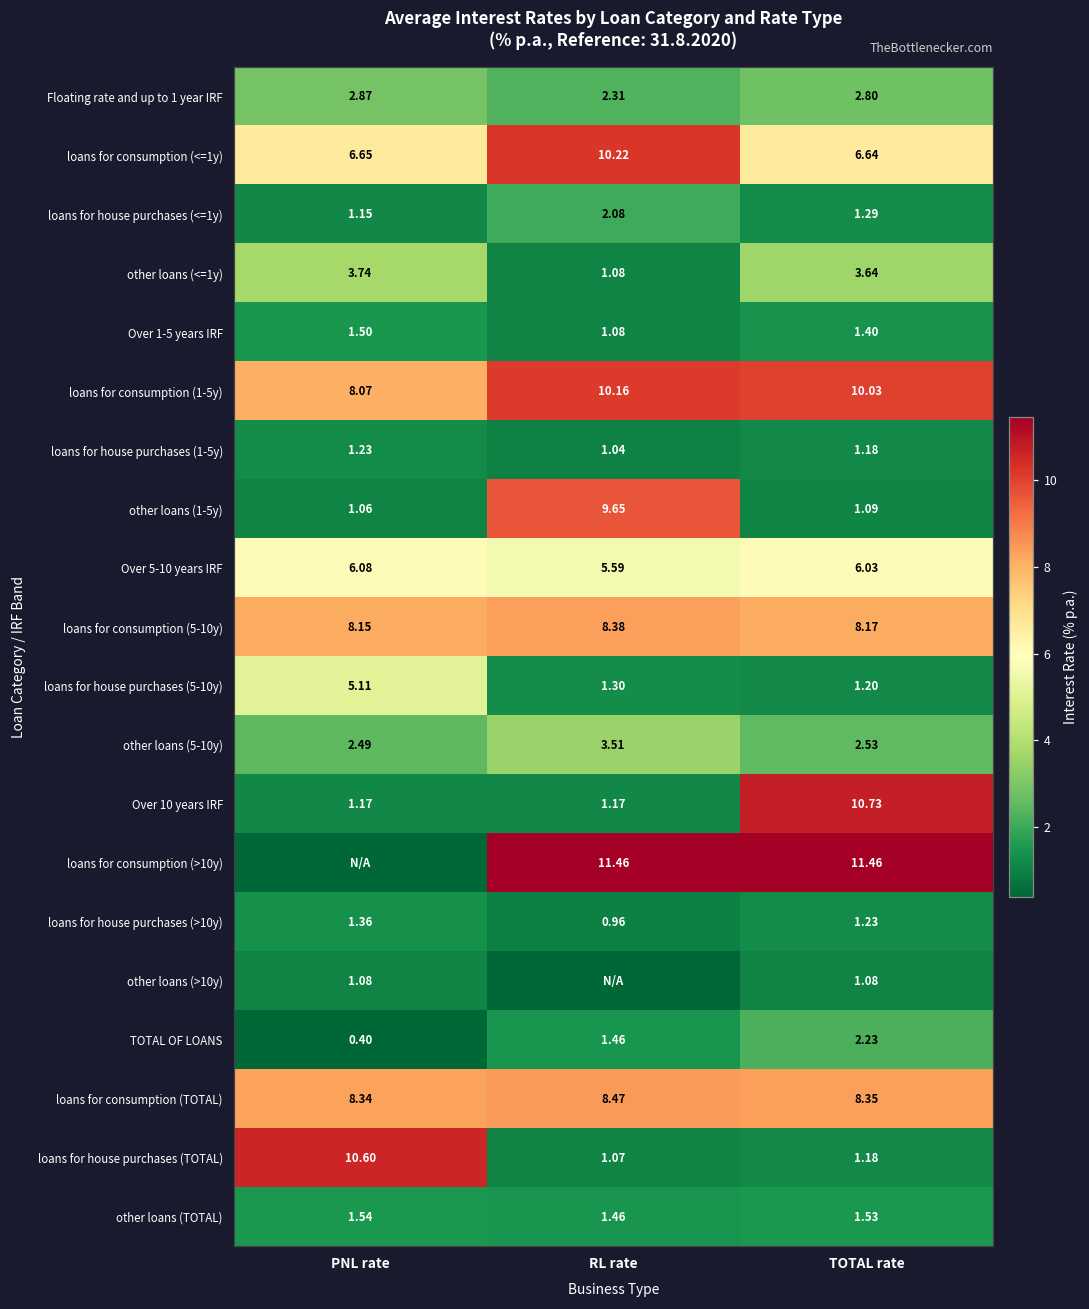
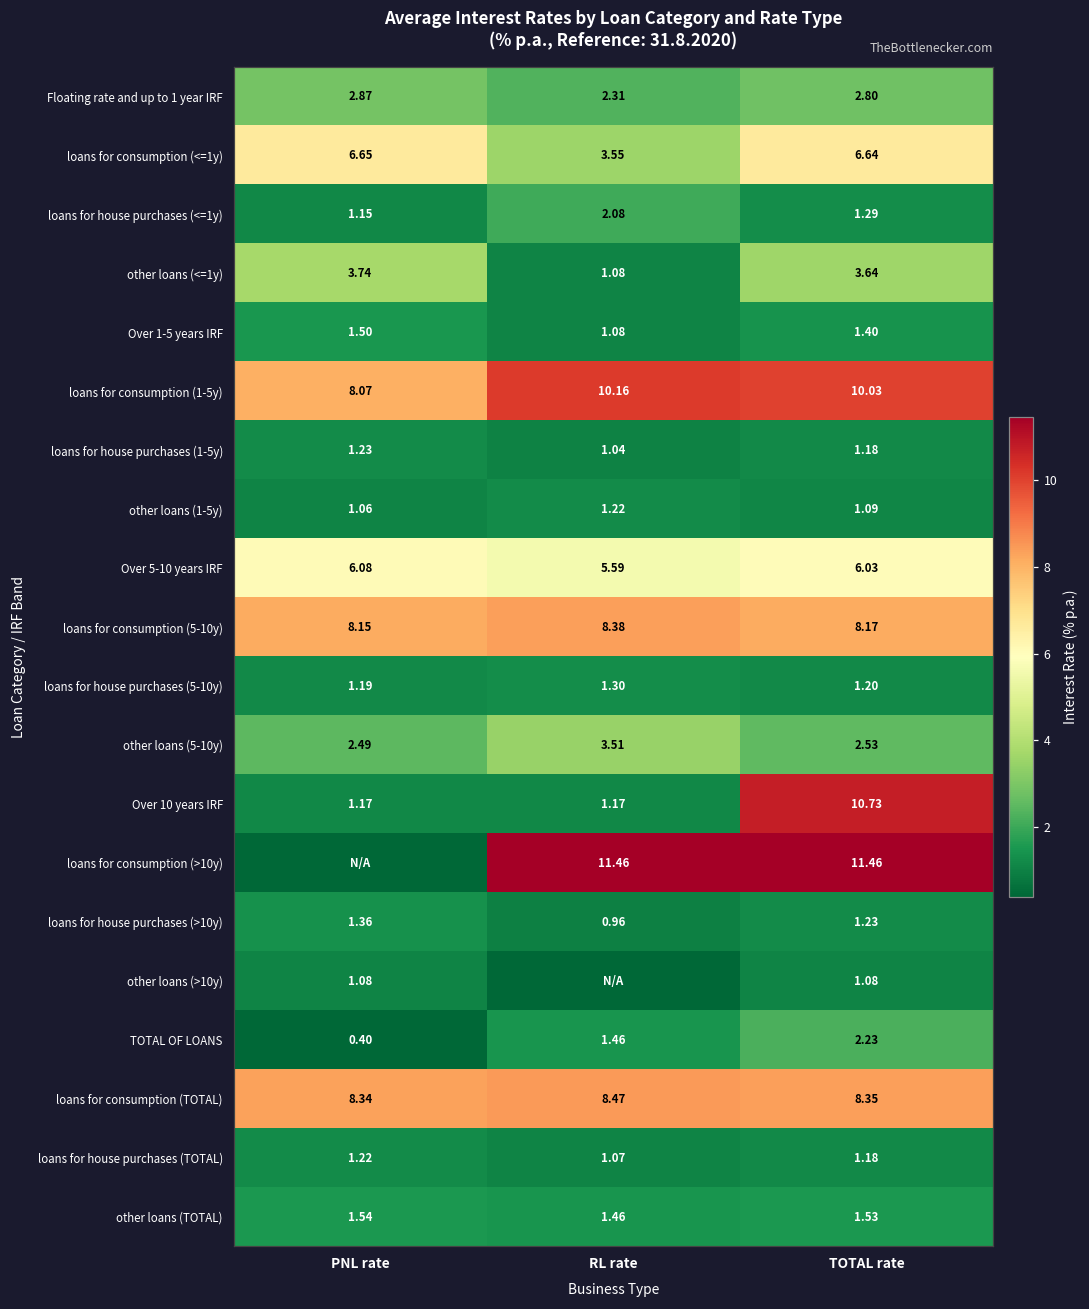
loans for consumption (<=1y), RL rate: 10.22 -> 3.55
other loans (1-5y), RL rate: 9.65 -> 1.22
loans for house purchases (5-10y), PNL rate: 5.11 -> 1.19
loans for house purchases (TOTAL), PNL rate: 10.60 -> 1.22
